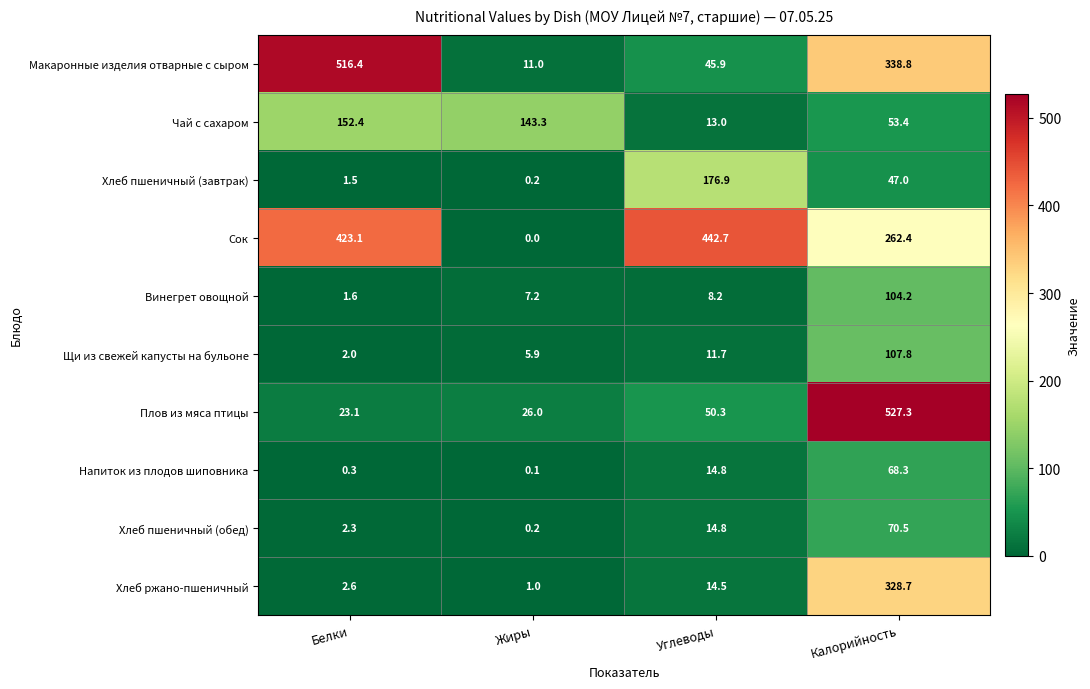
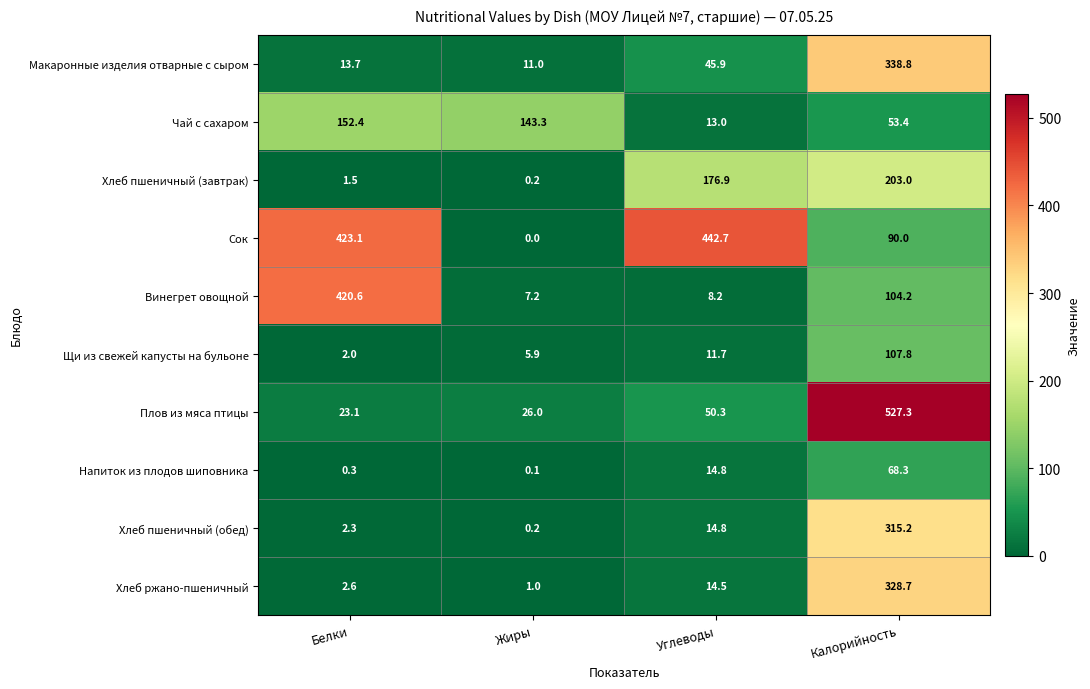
Макаронные изделия отварные с сыром, Белки: 516.4 -> 13.7
Хлеб пшеничный (завтрак), Калорийность: 47.0 -> 203.0
Сок, Калорийность: 262.4 -> 90.0
Винегрет овощной, Белки: 1.6 -> 420.6
Хлеб пшеничный (обед), Калорийность: 70.5 -> 315.2
